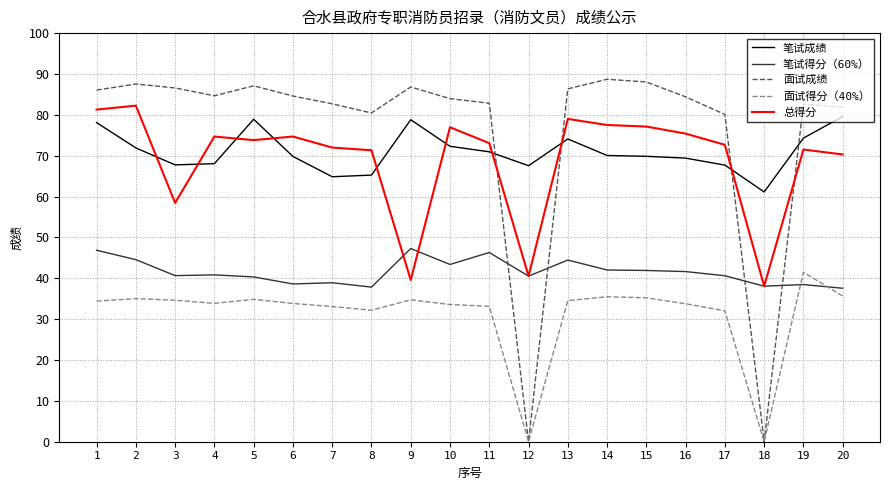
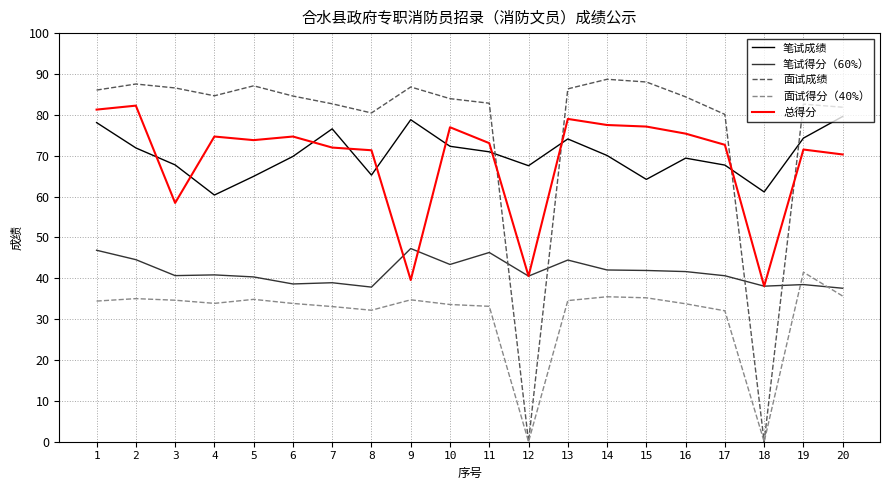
笔试成绩, 4: 68 -> 60
笔试成绩, 5: 79 -> 65
笔试成绩, 7: 65 -> 77
笔试成绩, 15: 70 -> 64
